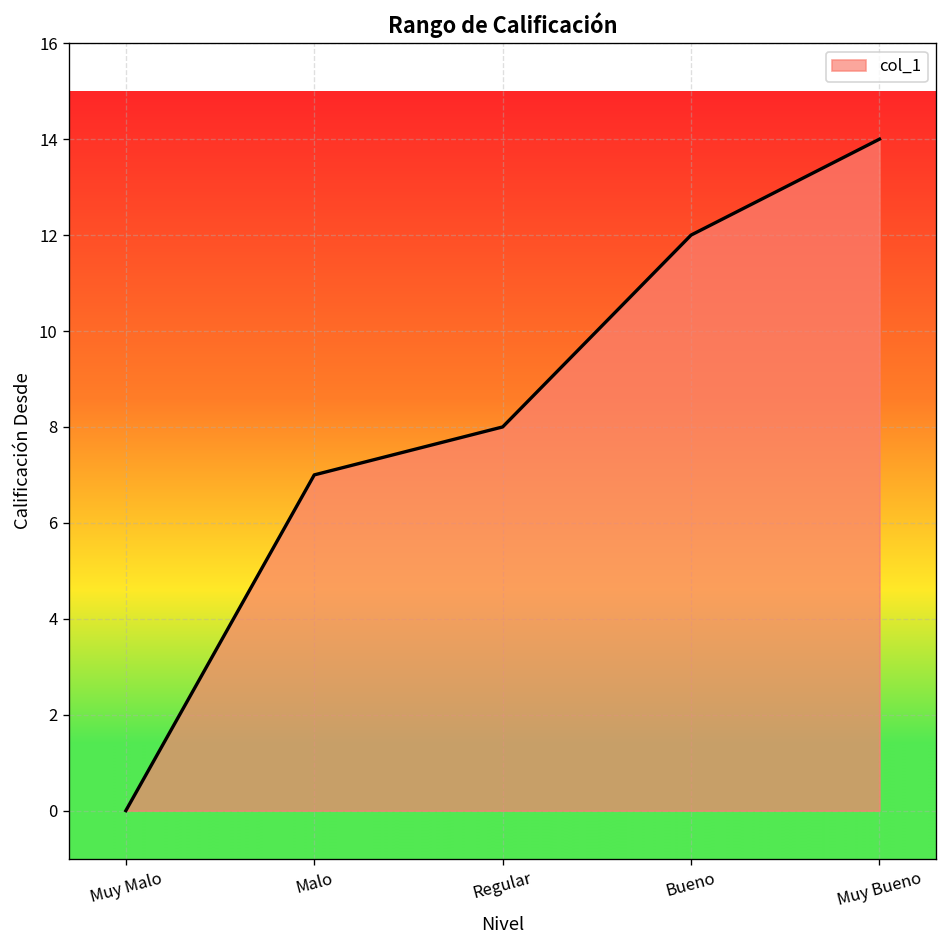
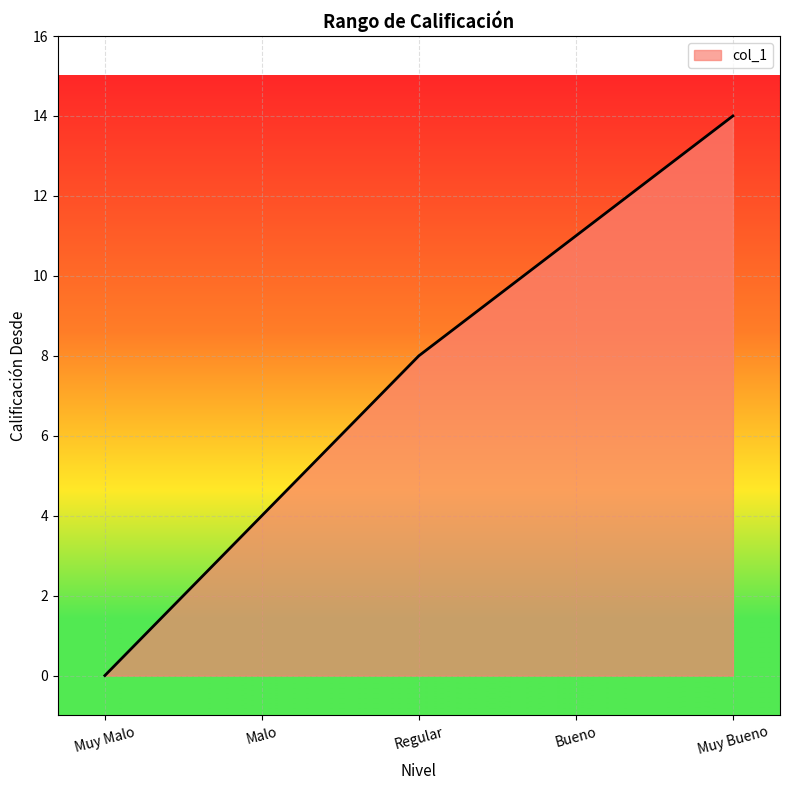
Malo: 7 -> 4
Bueno: 12 -> 11
